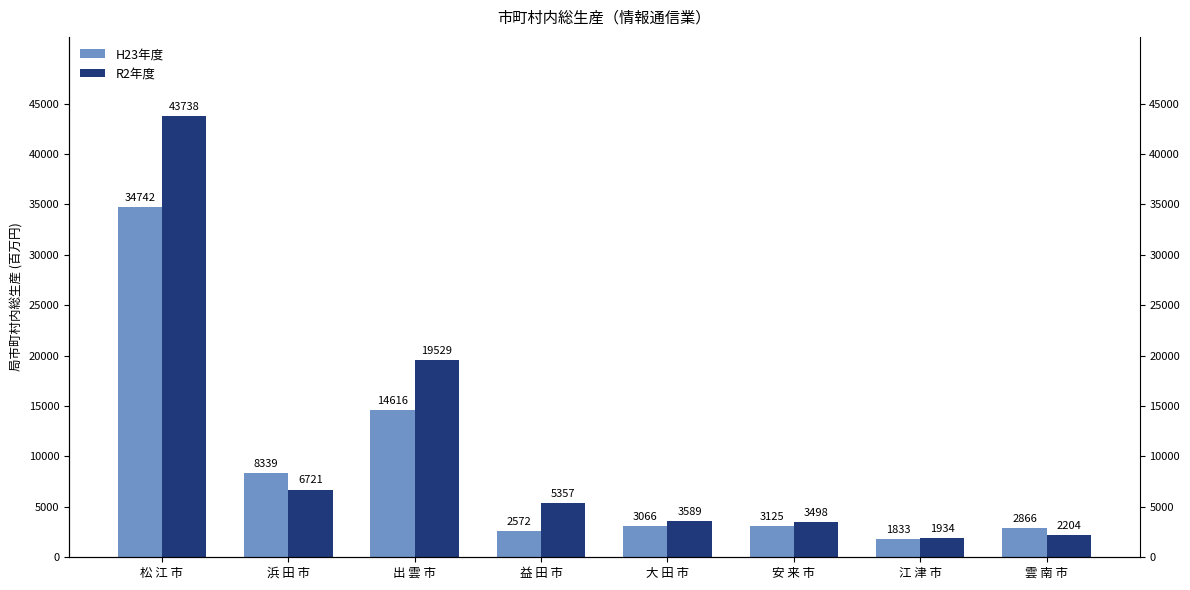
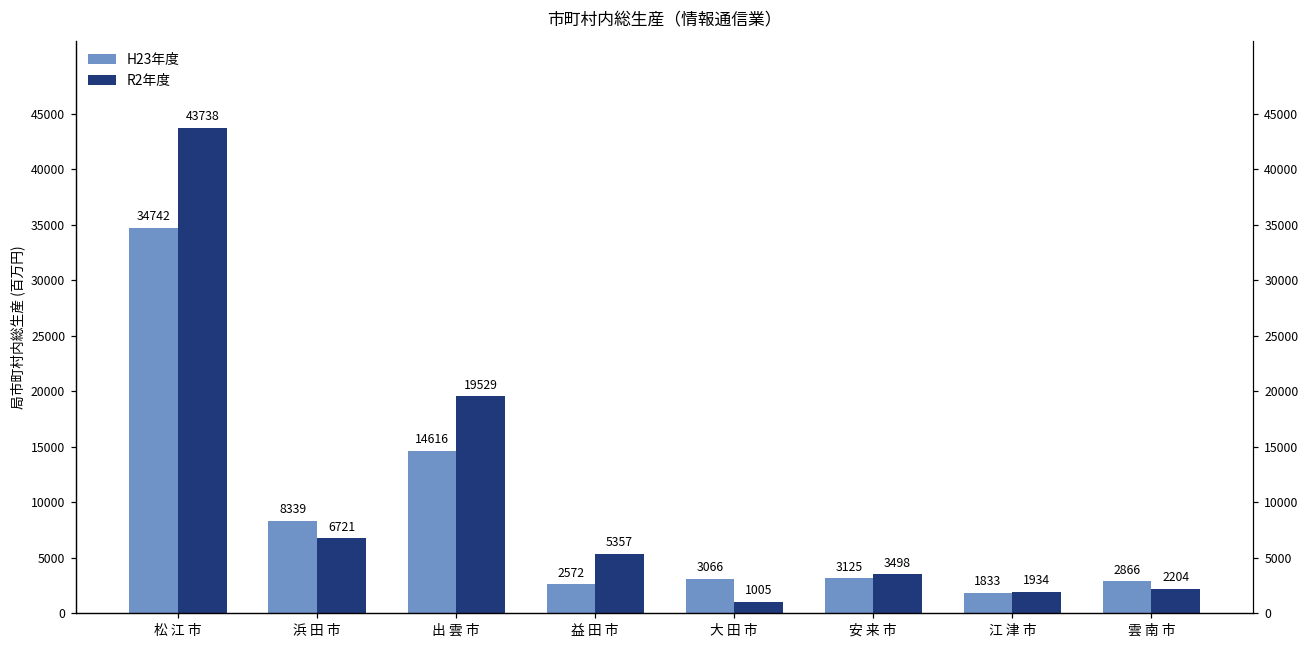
R2年度, 大 田 市: 3589 -> 1005
